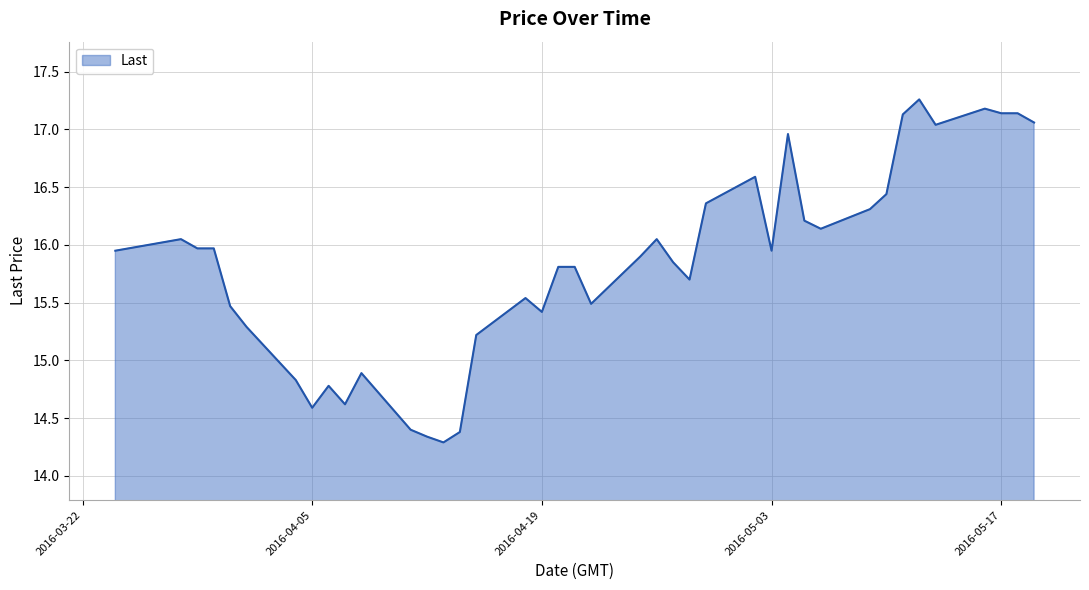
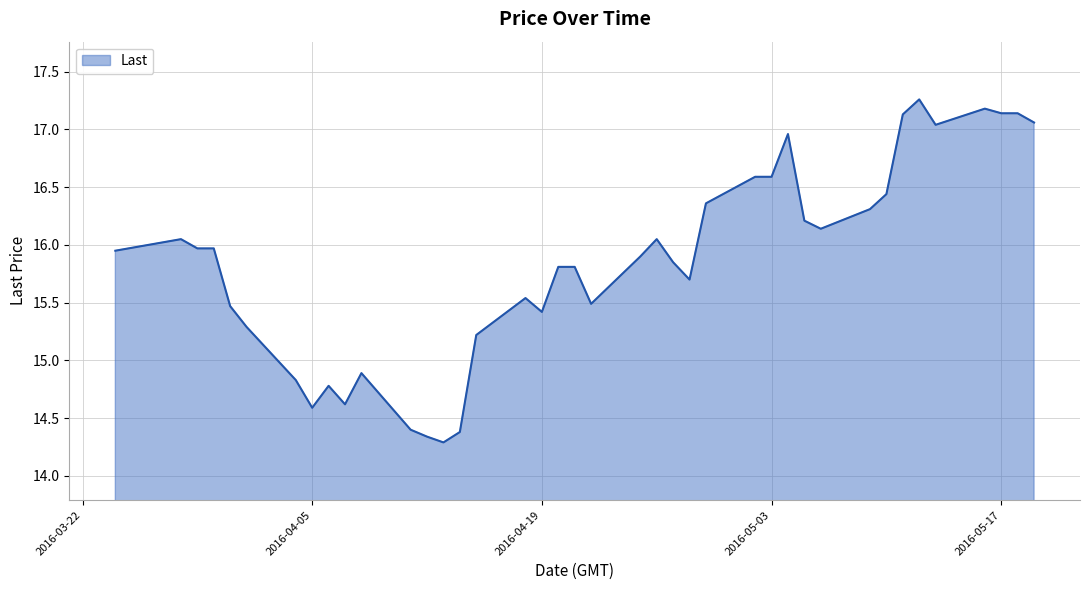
2016-05-03: 15.95 -> 16.59
